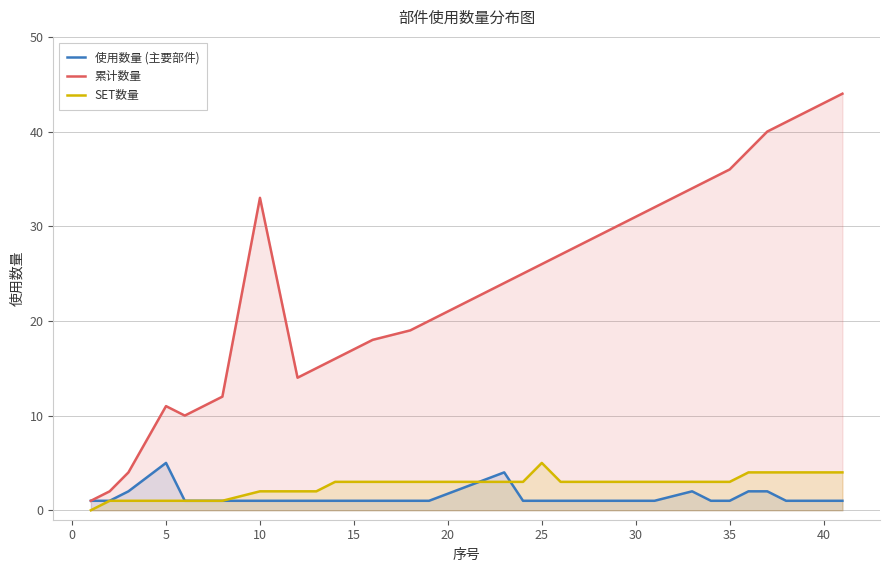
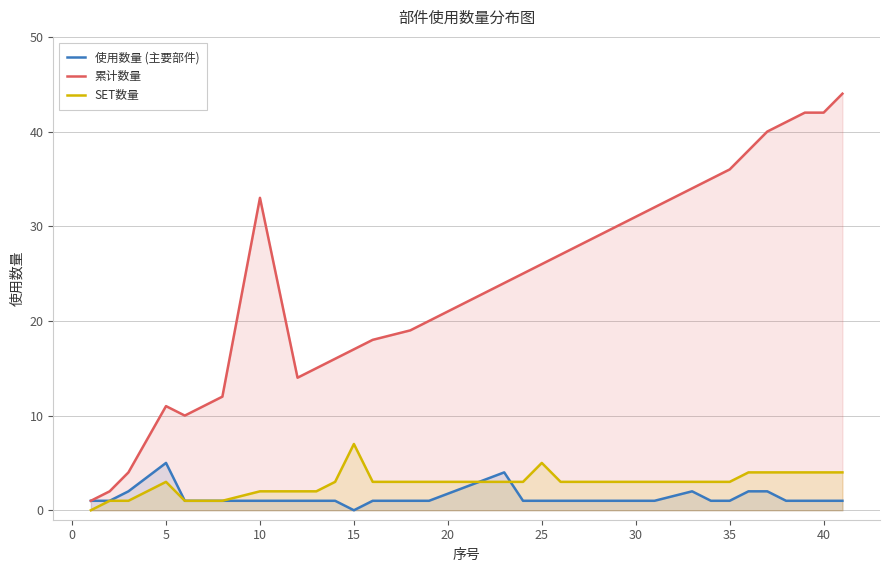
SET数量, 5: 1 -> 3
使用数量 (主要部件), 15: 1 -> 0
SET数量, 15: 3 -> 7
累计数量, 40: 43 -> 42
